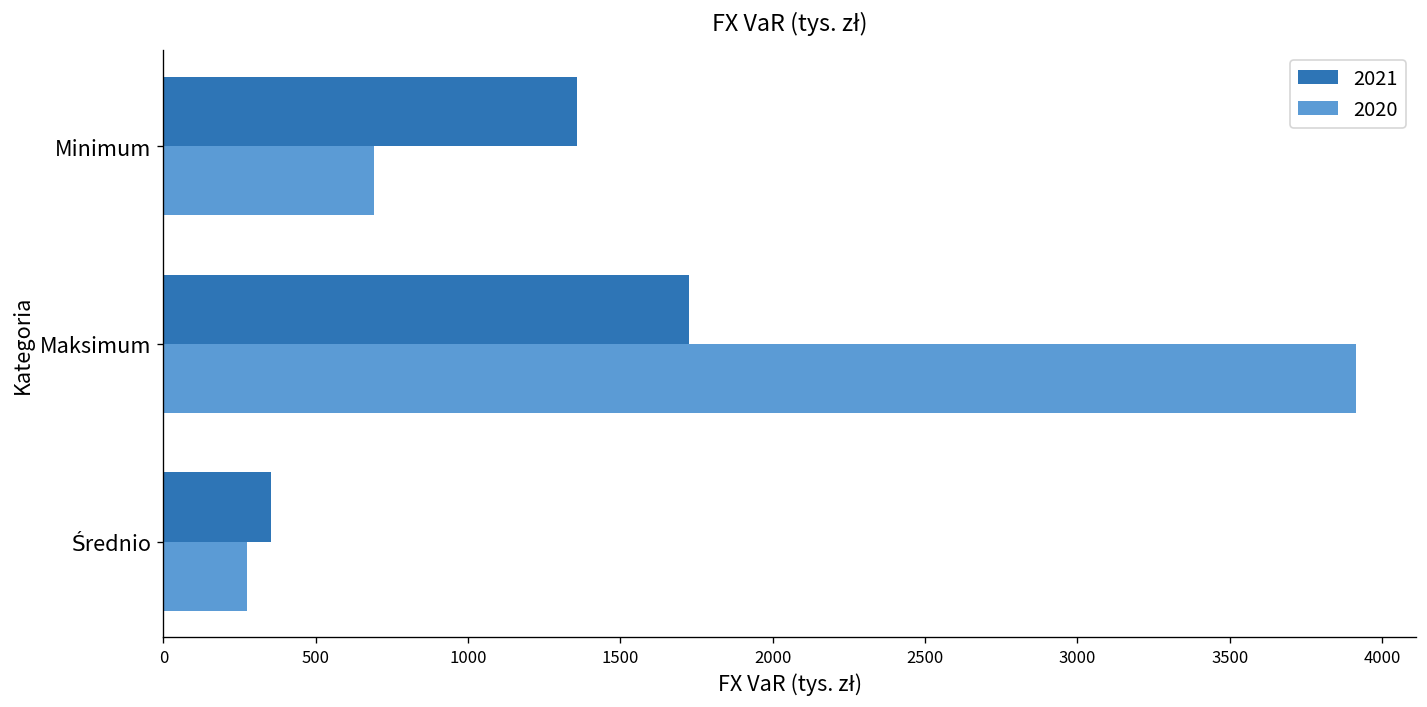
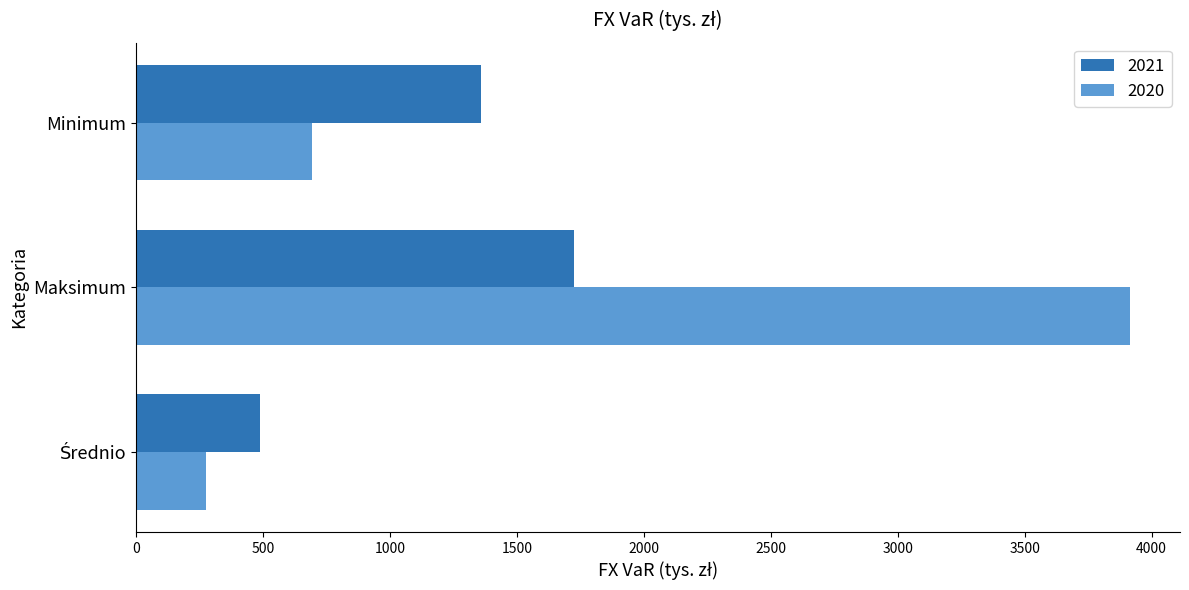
2021, Średnio: 350 -> 490
